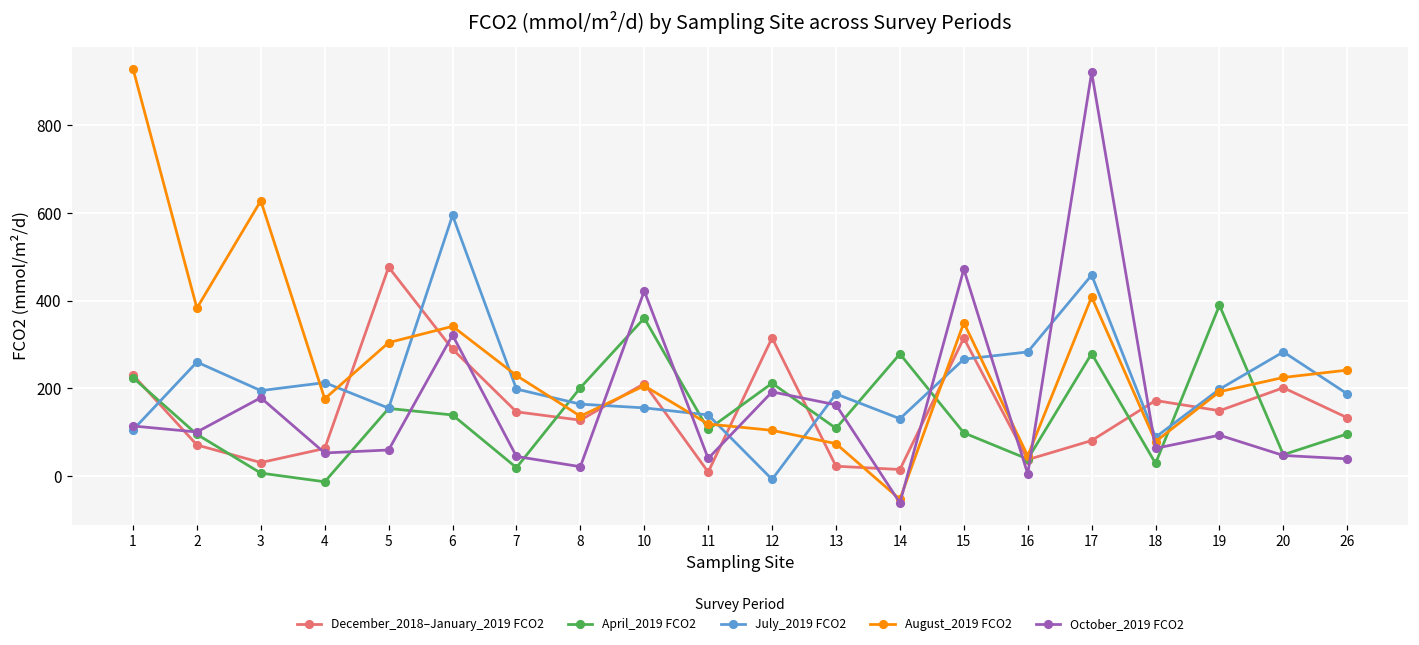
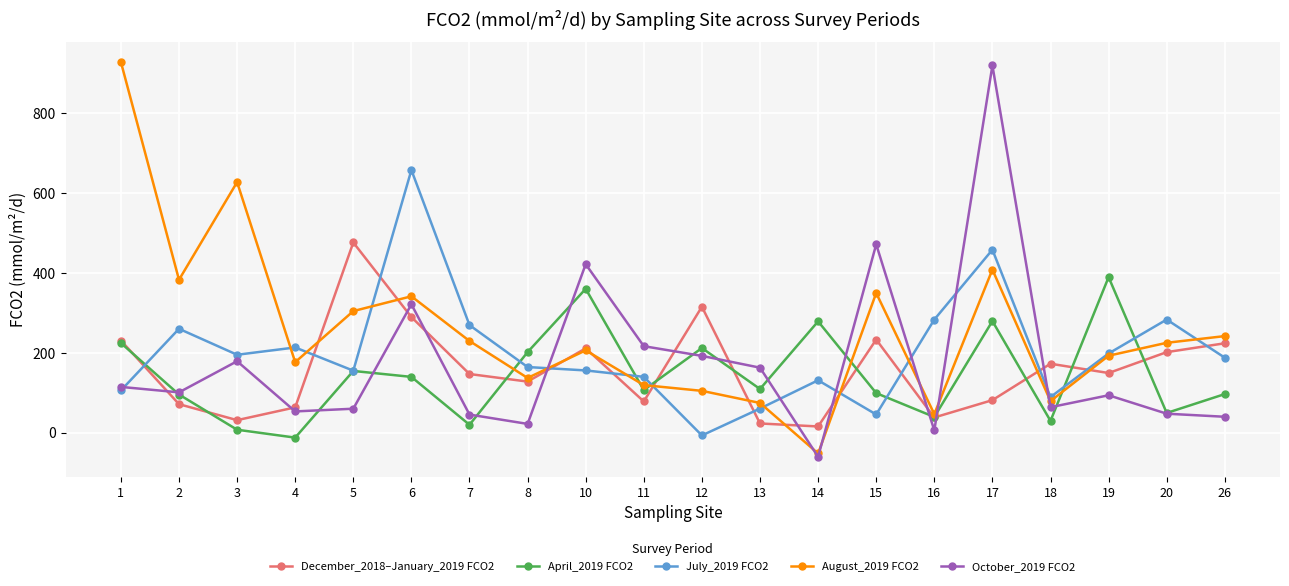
July_2019 FCO2, 6: 590 -> 660
July_2019 FCO2, 7: 200 -> 270
December_2018–January_2019 FCO2, 11: 10 -> 80
October_2019 FCO2, 11: 40 -> 220
July_2019 FCO2, 13: 190 -> 60
December_2018–January_2019 FCO2, 15: 310 -> 230
July_2019 FCO2, 15: 270 -> 50
December_2018–January_2019 FCO2, 26: 130 -> 220
